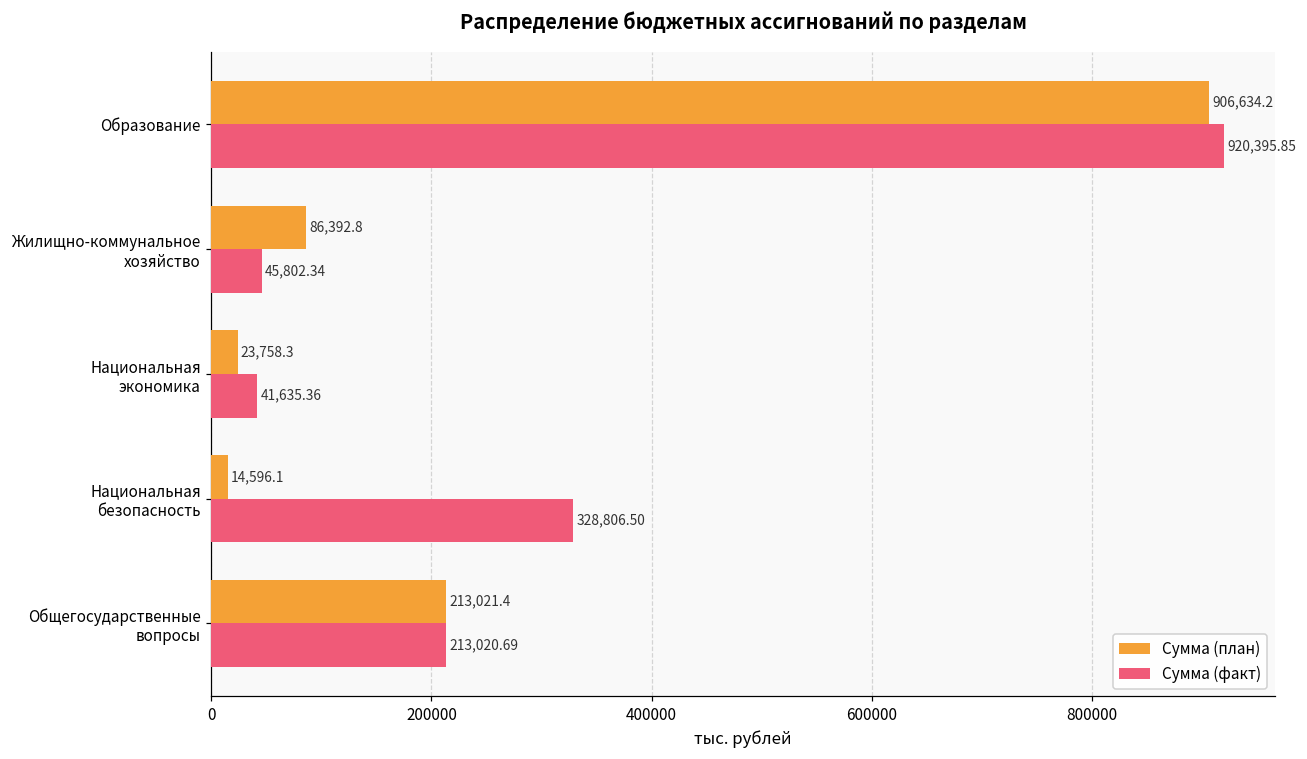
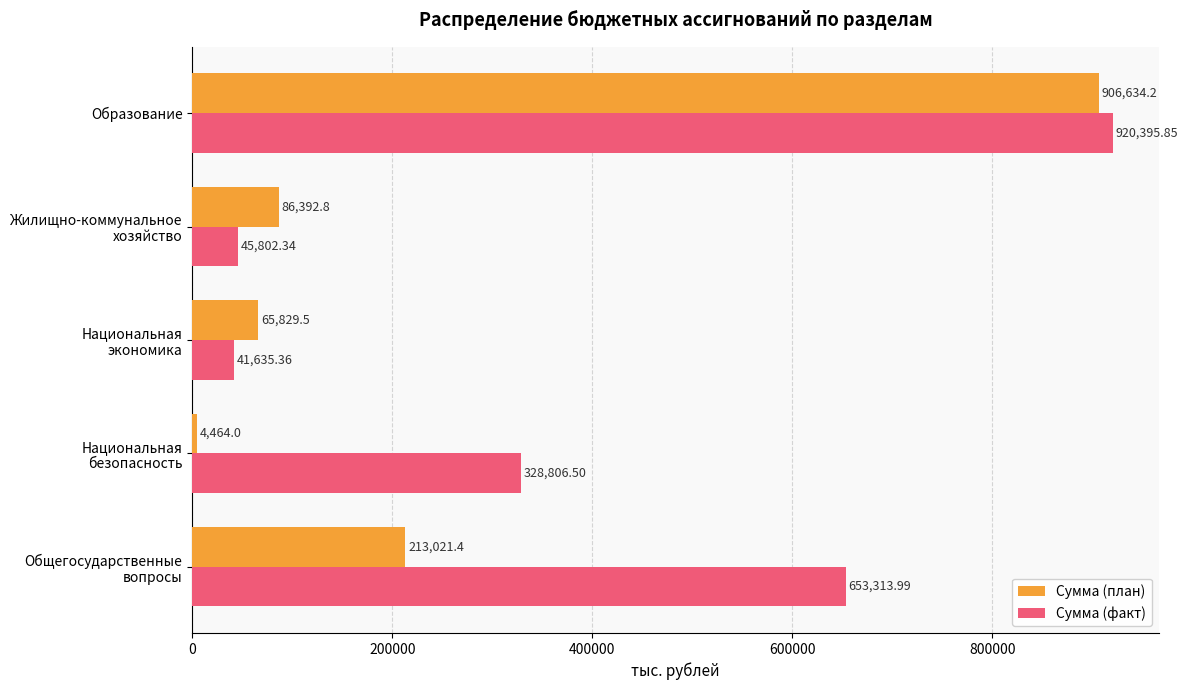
Сумма (план), Национальная экономика: 23,758.3 -> 65,829.5
Сумма (план), Национальная безопасность: 14,596.1 -> 4,464.0
Сумма (факт), Общегосударственные вопросы: 213,020.69 -> 653,313.99
